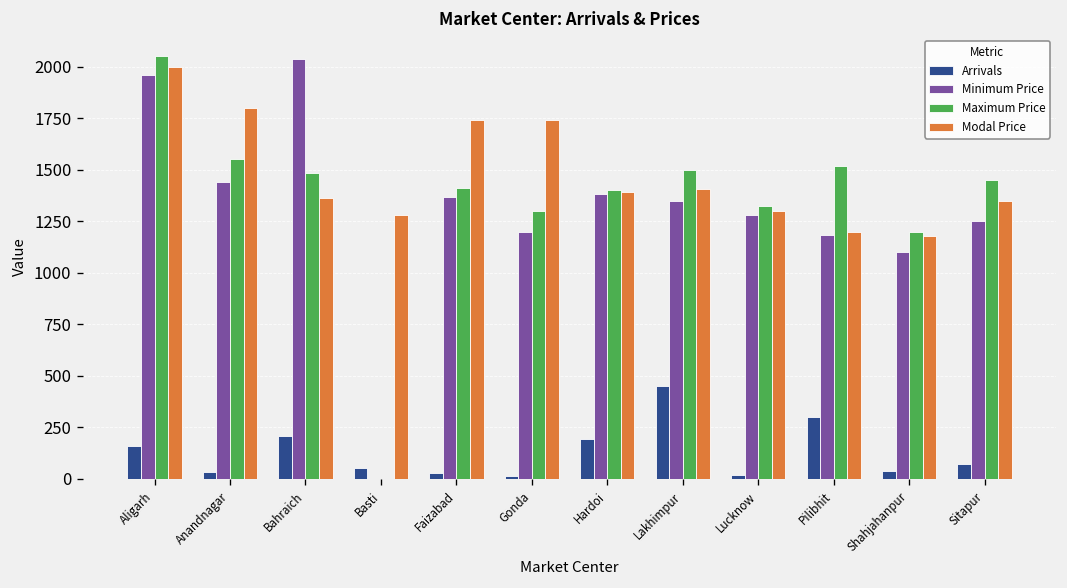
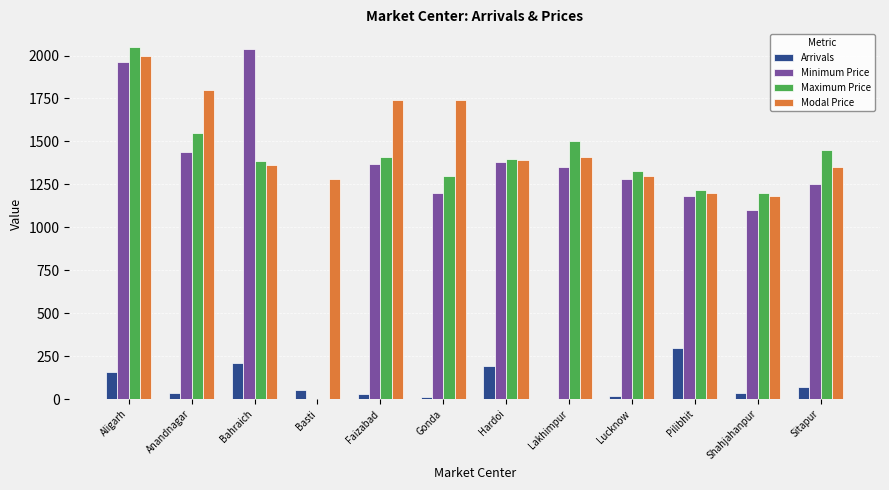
Maximum Price, Bahraich: 1480 -> 1390
Arrivals, Lakhimpur: 450 -> 0
Maximum Price, Pilibhit: 1520 -> 1220
